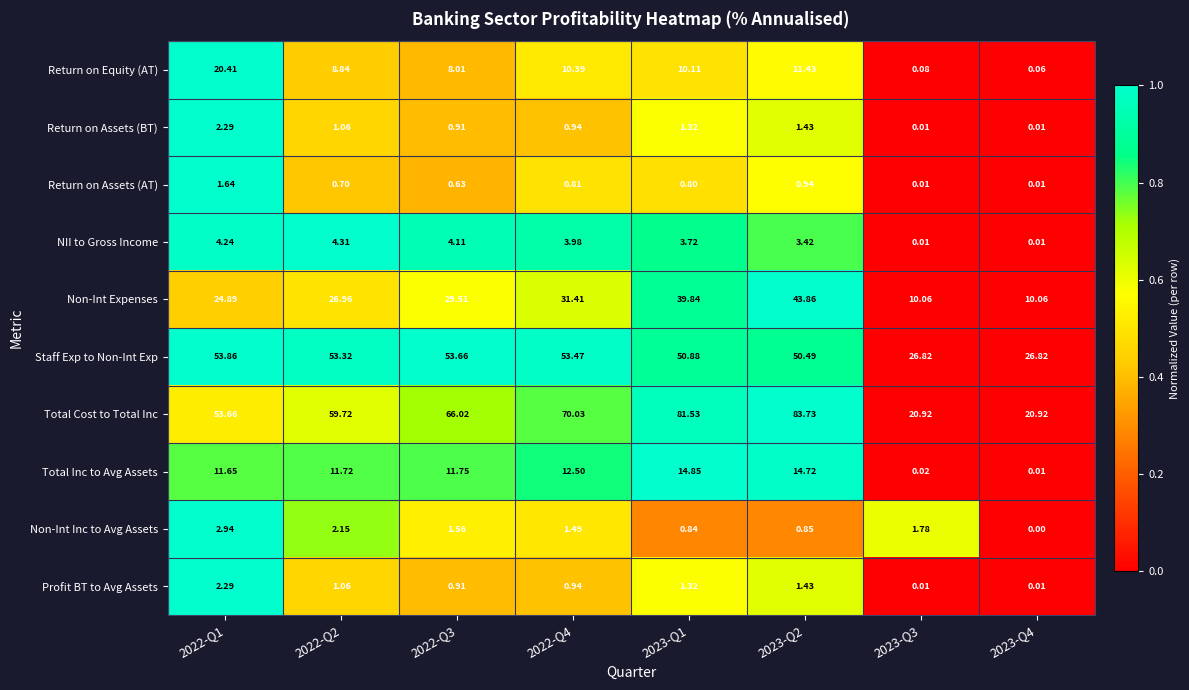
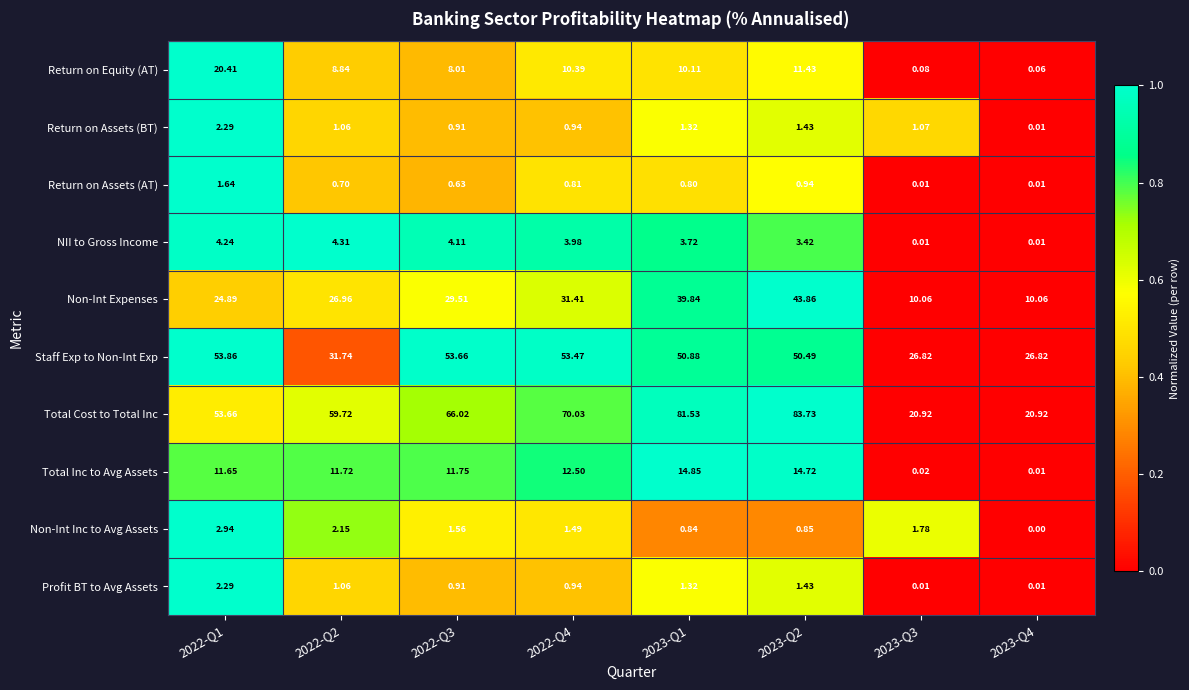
Return on Assets (BT), 2023-Q3: 0.01 -> 1.07
Staff Exp to Non-Int Exp, 2022-Q2: 53.32 -> 31.74
